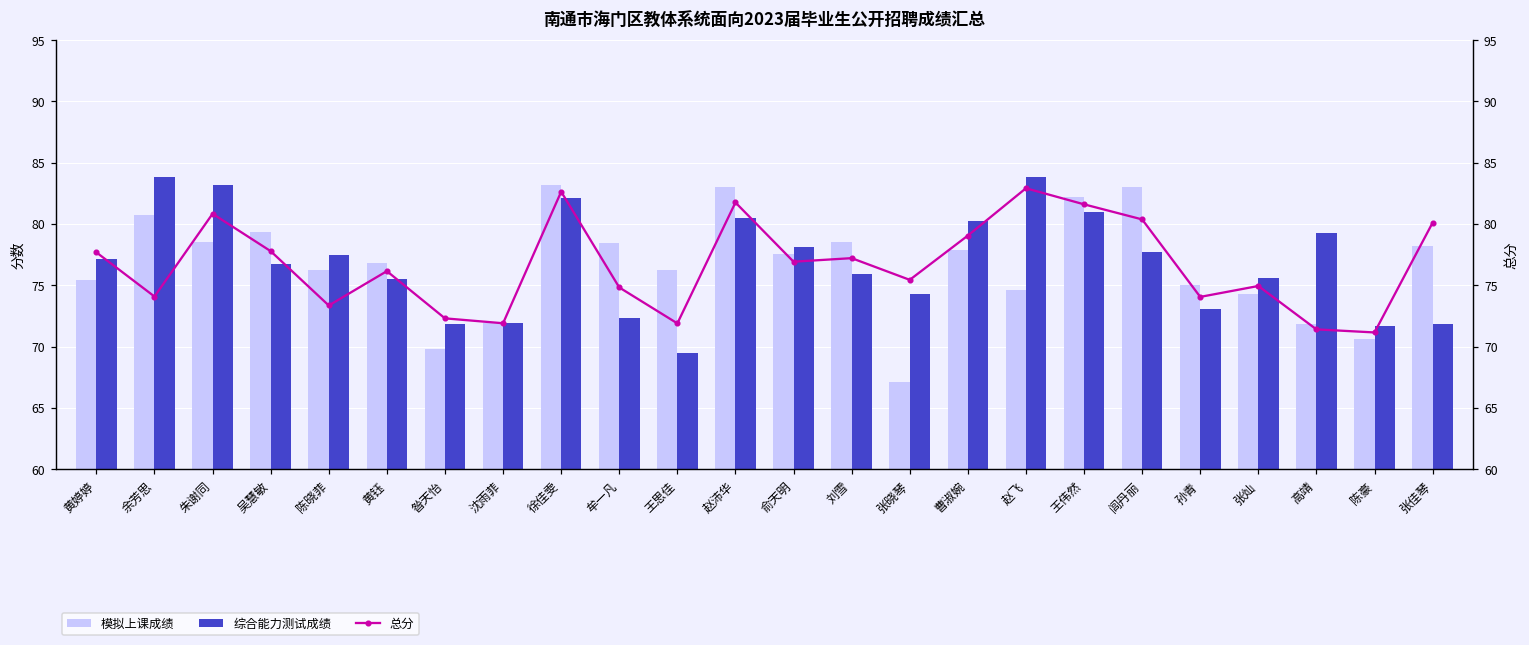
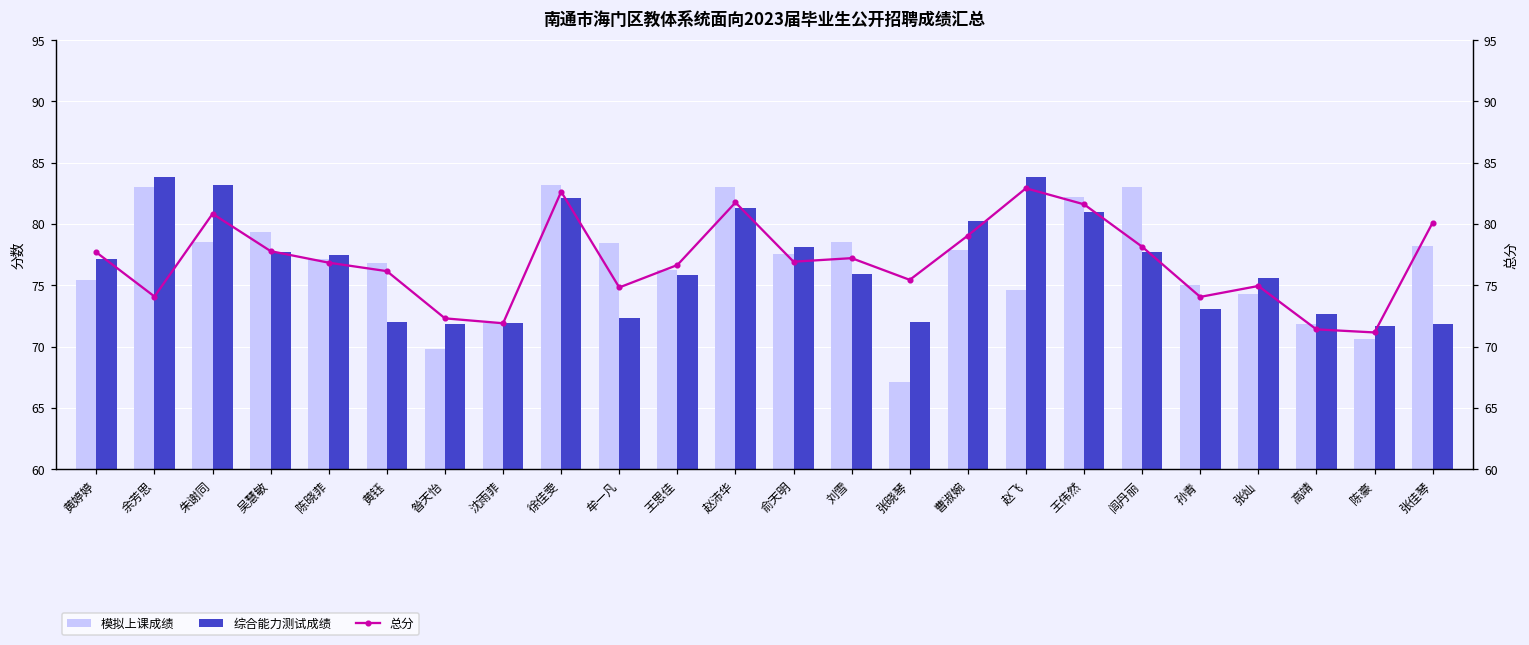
模拟上课成绩, 余芳思: 80.7 -> 83.0
综合能力测试成绩, 吴慧敏: 76.7 -> 77.7
模拟上课成绩, 陈晓菲: 76.2 -> 77.1
综合能力测试成绩, 黄钰: 75.5 -> 72.0
综合能力测试成绩, 王思佳: 69.5 -> 75.9
综合能力测试成绩, 赵沛华: 80.5 -> 81.3
综合能力测试成绩, 张晓琴: 74.3 -> 72.0
综合能力测试成绩, 高靖: 79.3 -> 72.6
总分, 陈晓菲: 73.4 -> 76.8
总分, 王思佳: 71.9 -> 76.7
总分, 闾丹丽: 80.4 -> 78.1
